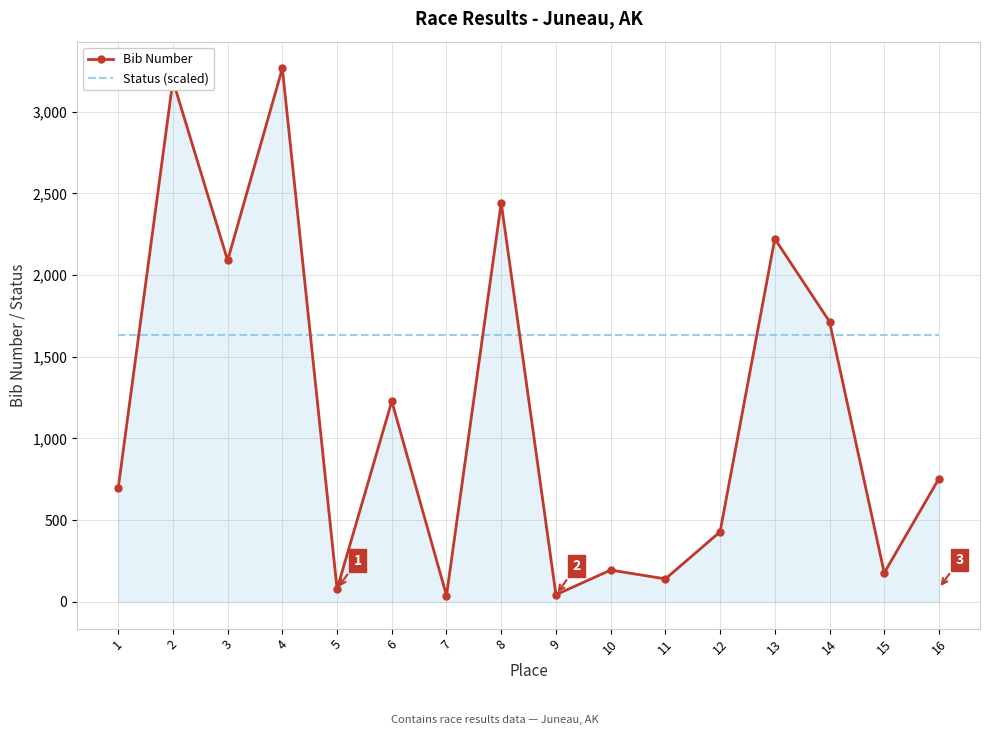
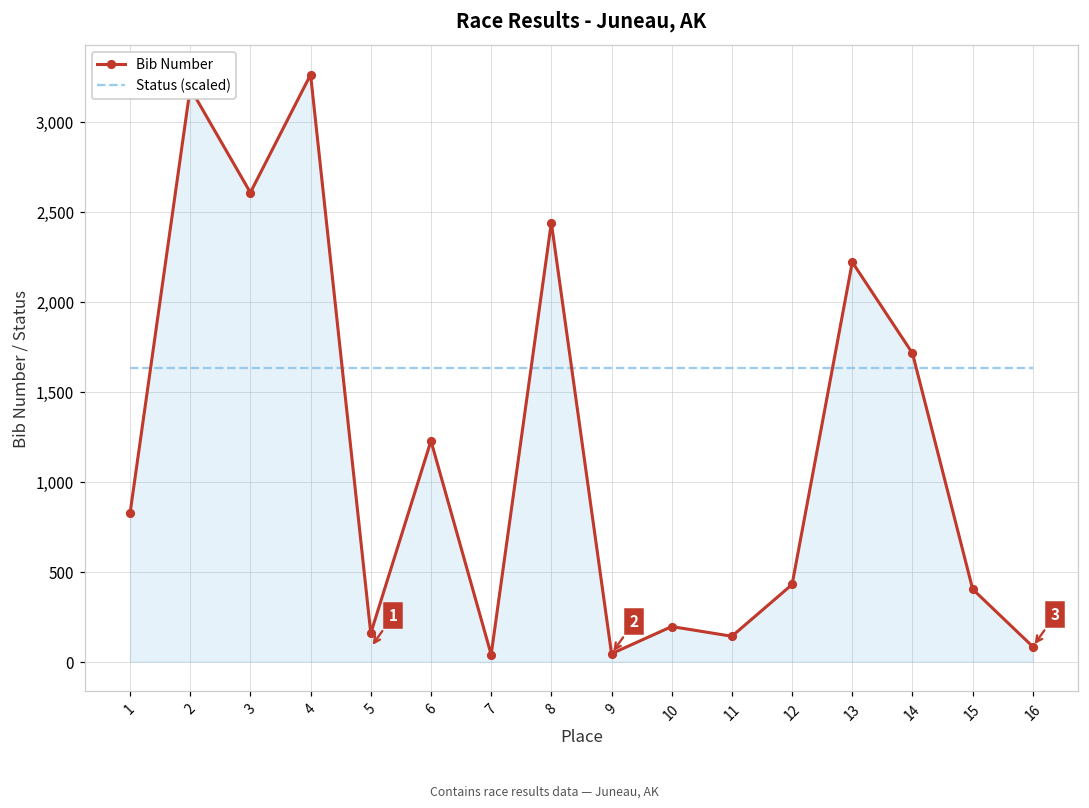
Bib Number, 1: 700 -> 820
Bib Number, 3: 2,090 -> 2,610
Bib Number, 5: 80 -> 160
Bib Number, 15: 180 -> 400
Bib Number, 16: 760 -> 80
